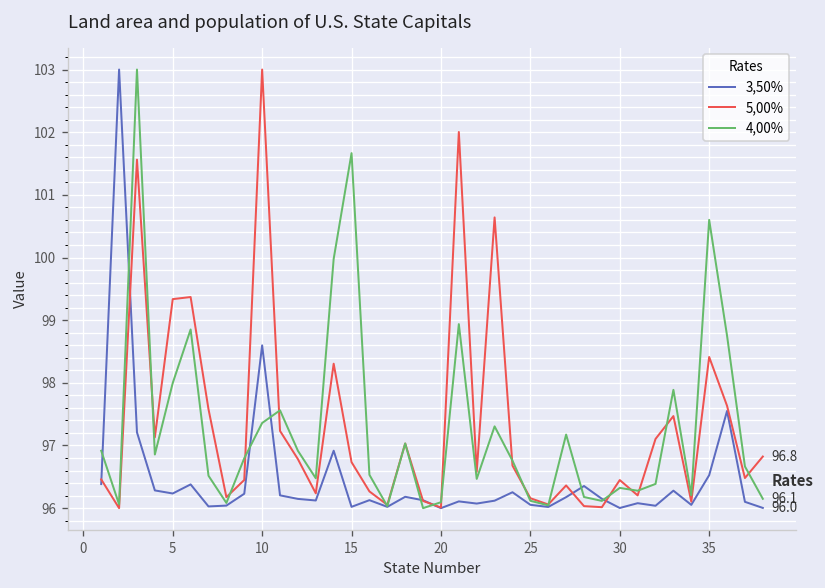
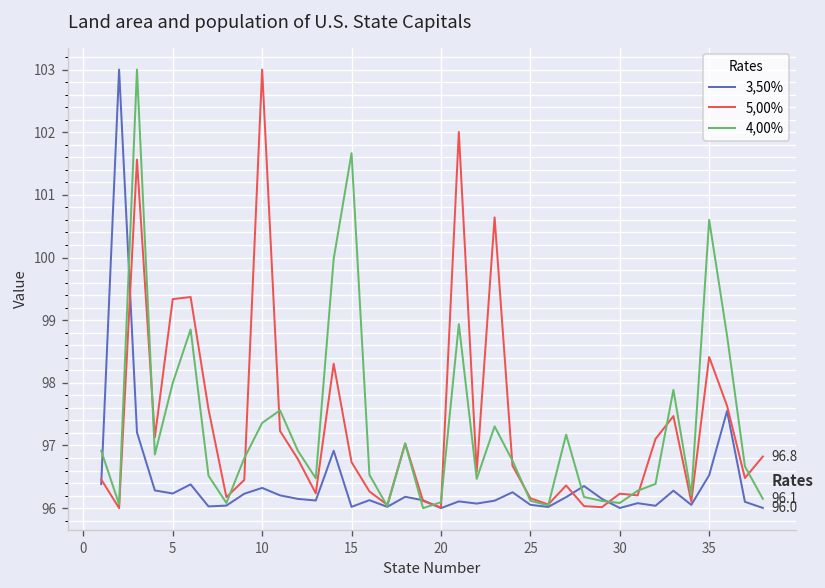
3,50%, 10: 98.6 -> 96.3
5,00%, 30: 96.4 -> 96.2
4,00%, 30: 96.3 -> 96.1
